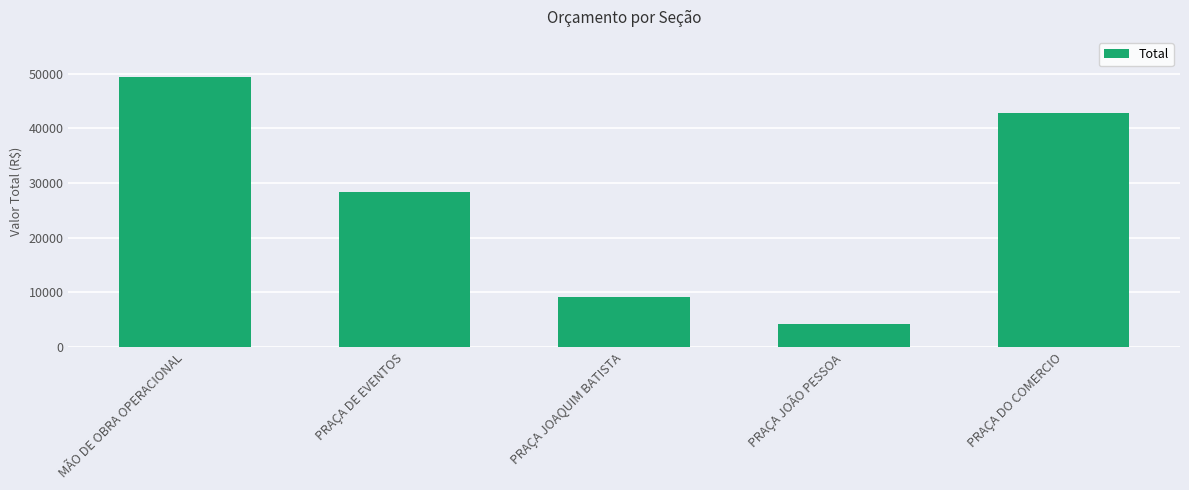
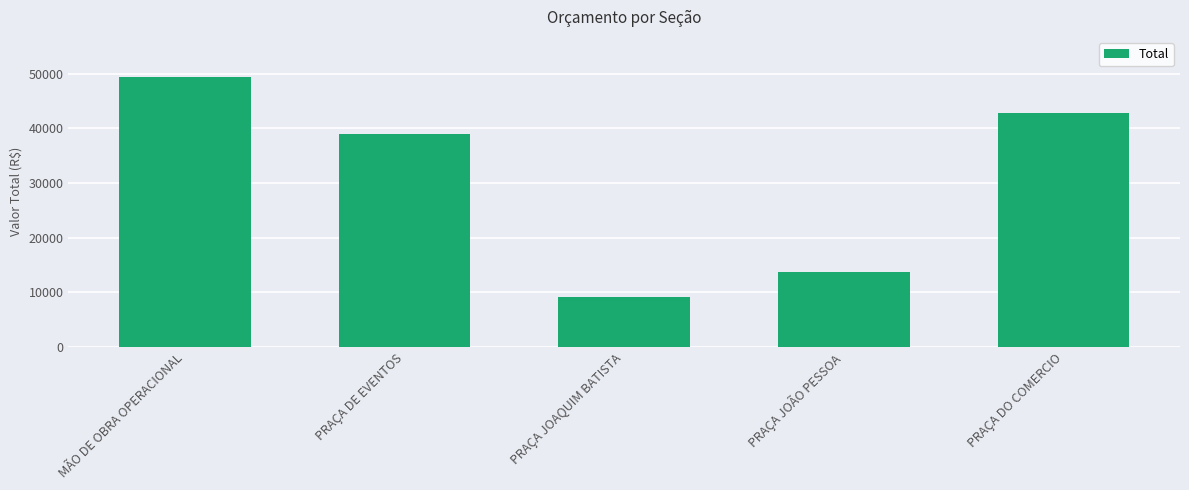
PRAÇA DE EVENTOS: 28000 -> 39000
PRAÇA JOÃO PESSOA: 4000 -> 14000
